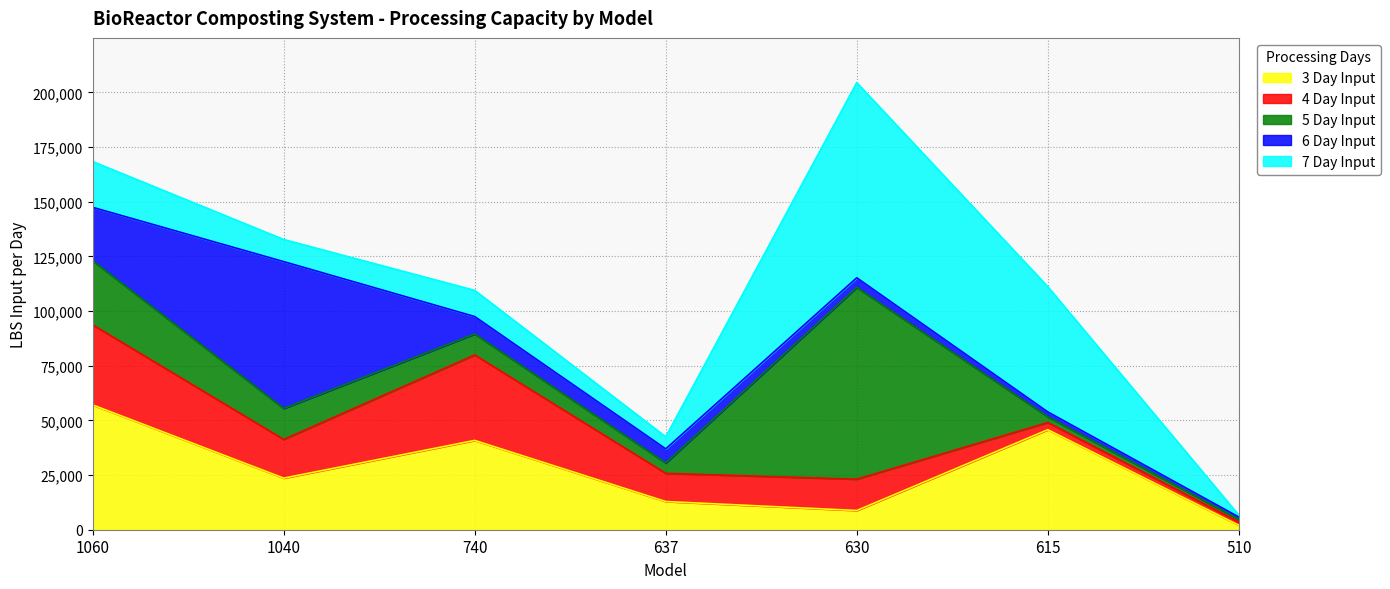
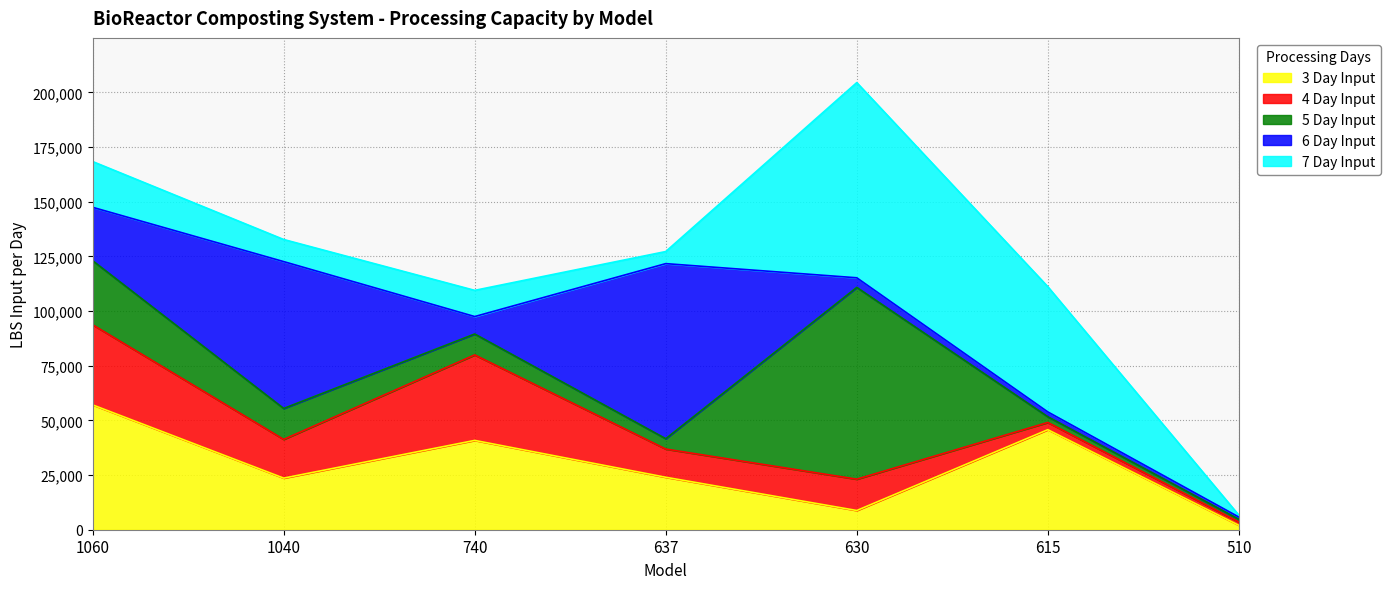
3 Day Input, 637: 13,000 -> 24,000
6 Day Input, 637: 6,000 -> 80,000
